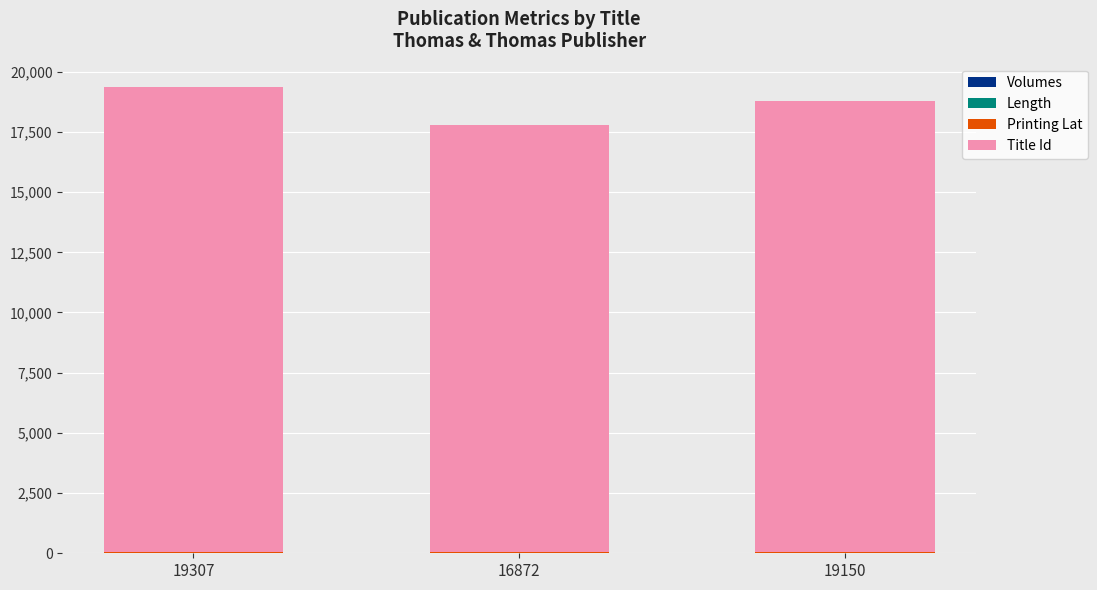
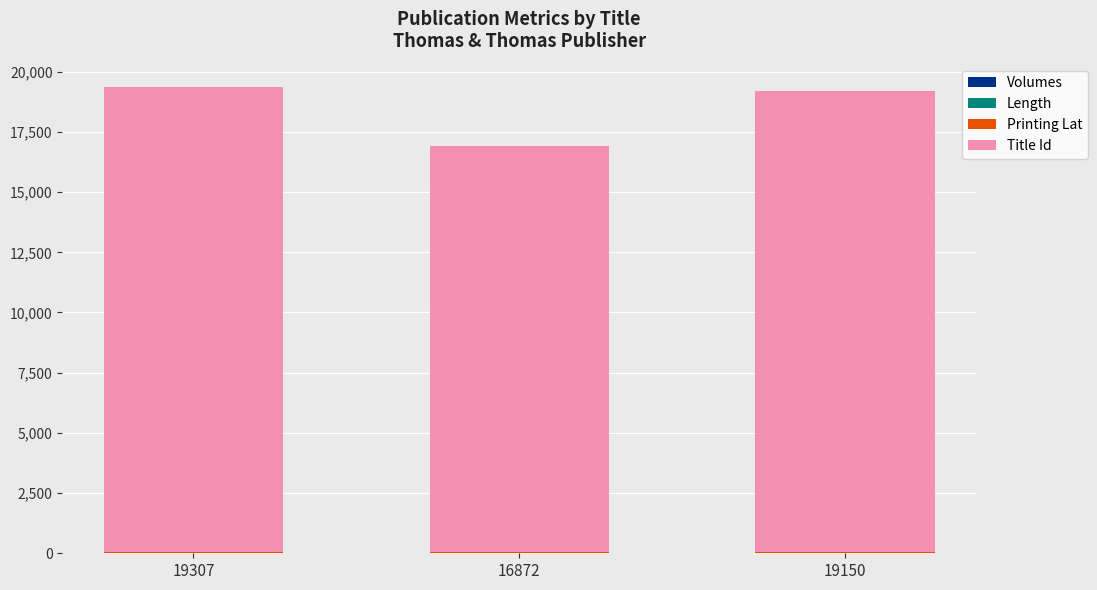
Title Id, 16872: 17,700 -> 16,900
Title Id, 19150: 18,700 -> 19,200
